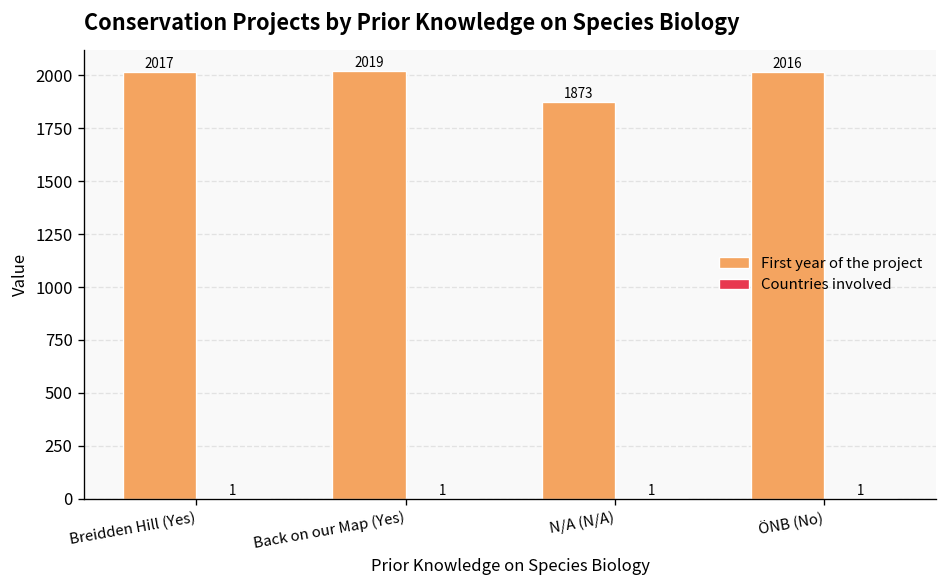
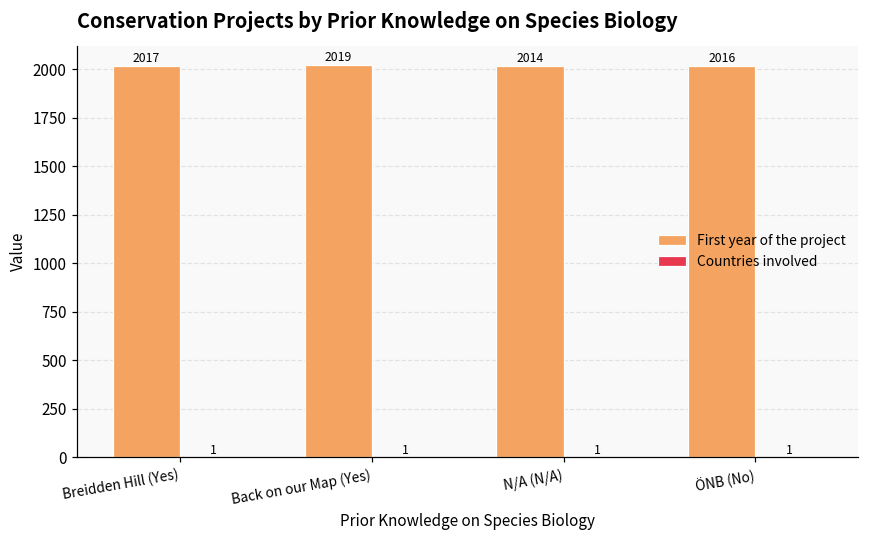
First year of the project, N/A (N/A): 1873 -> 2014
